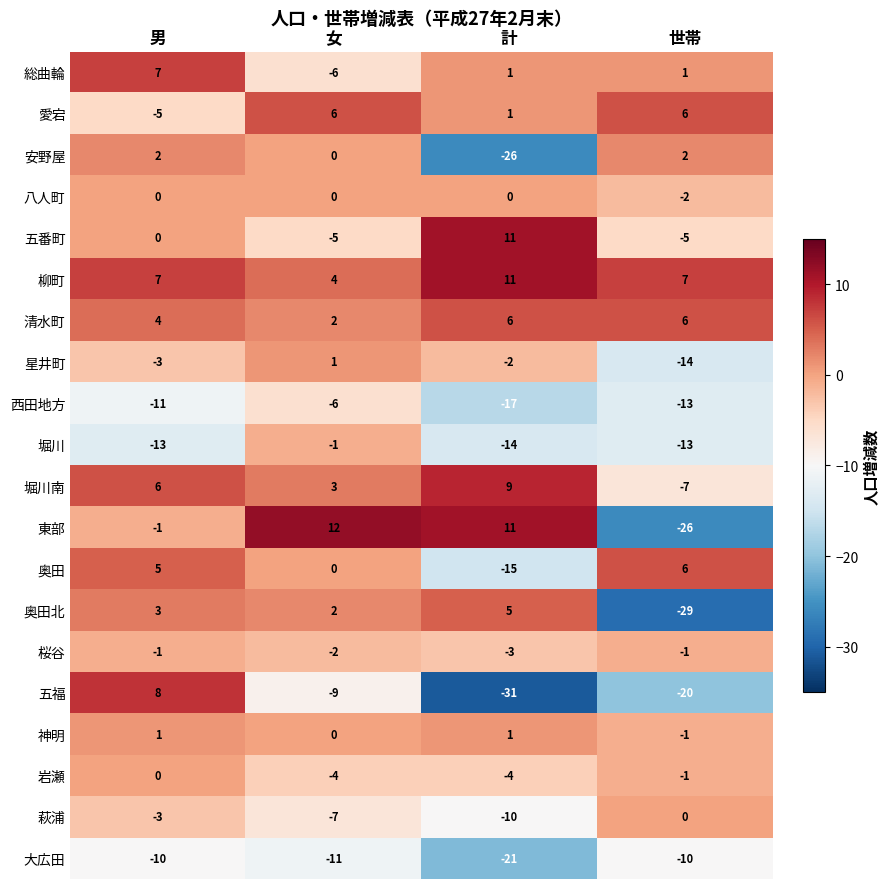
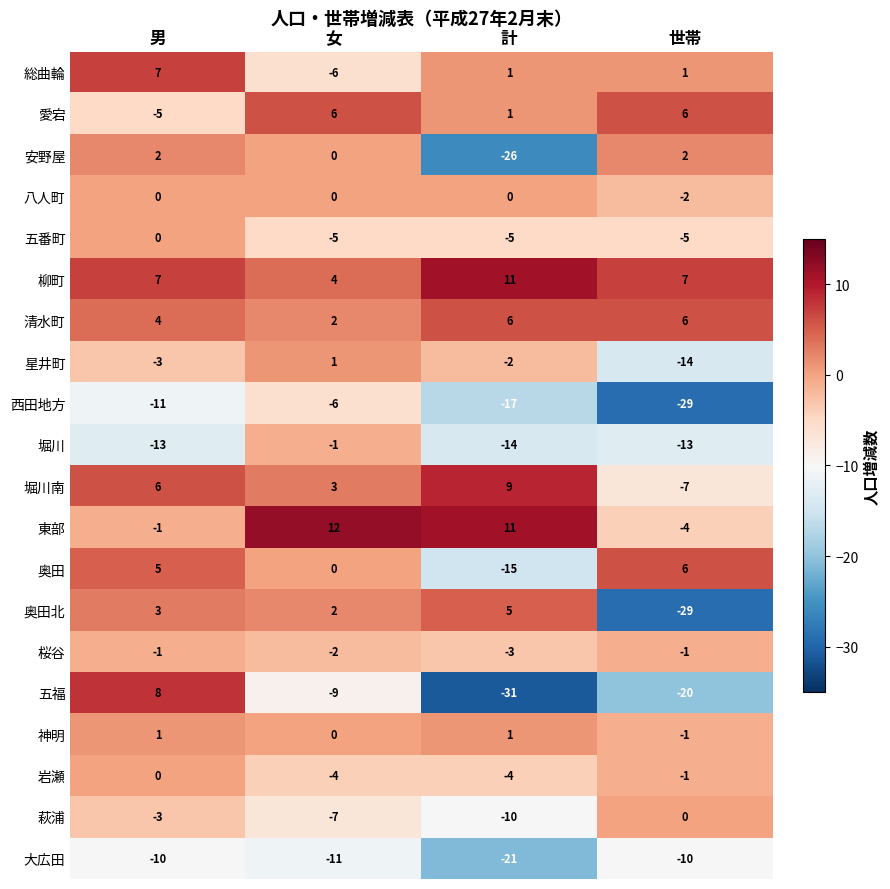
五番町, 計: 11 -> -5
西田地方, 世帯: -13 -> -29
東部, 世帯: -26 -> -4
